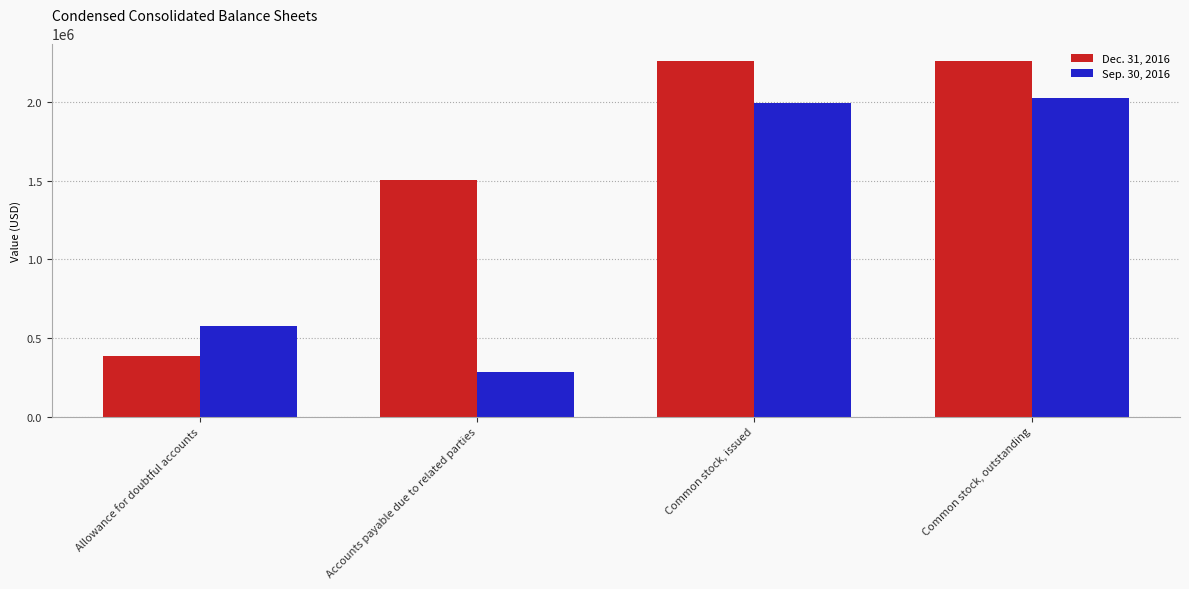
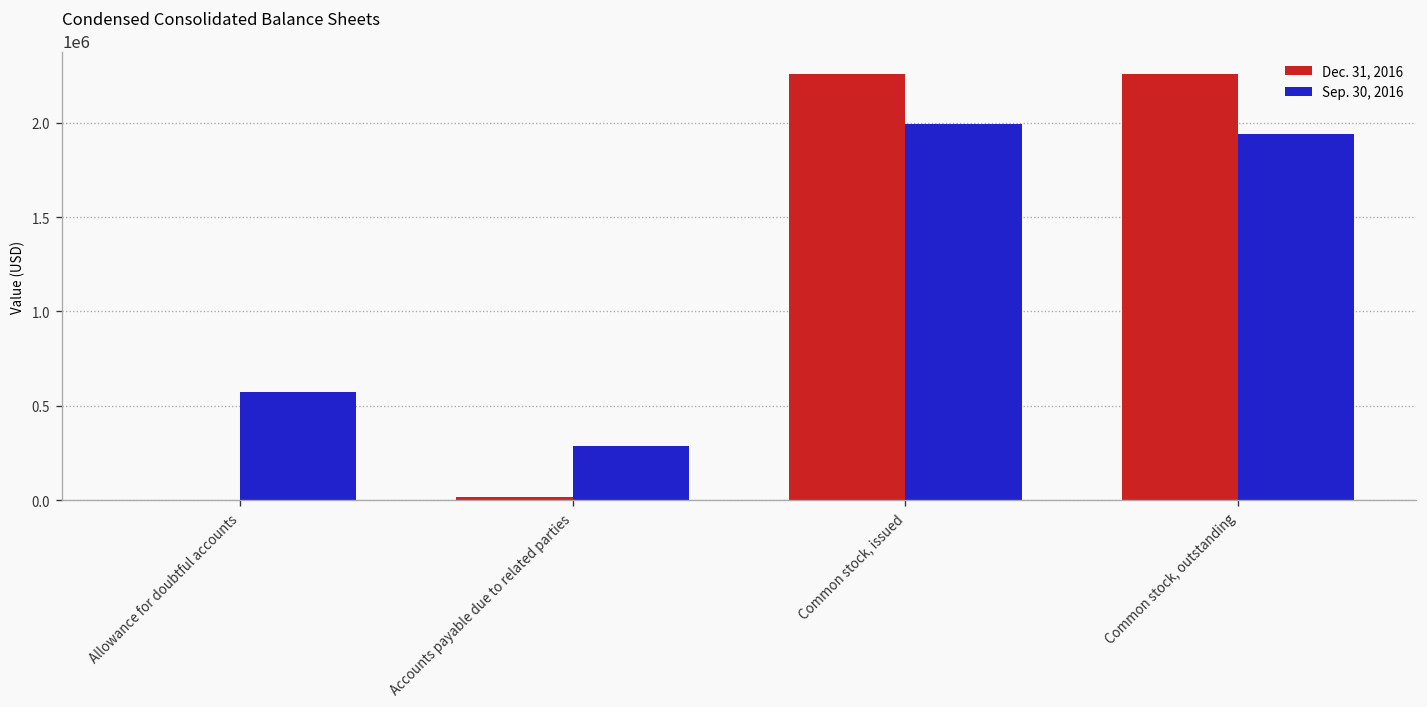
Dec. 31, 2016, Allowance for doubtful accounts: 380000 -> 0
Dec. 31, 2016, Accounts payable due to related parties: 1510000 -> 20000
Sep. 30, 2016, Common stock, outstanding: 2030000 -> 1940000
